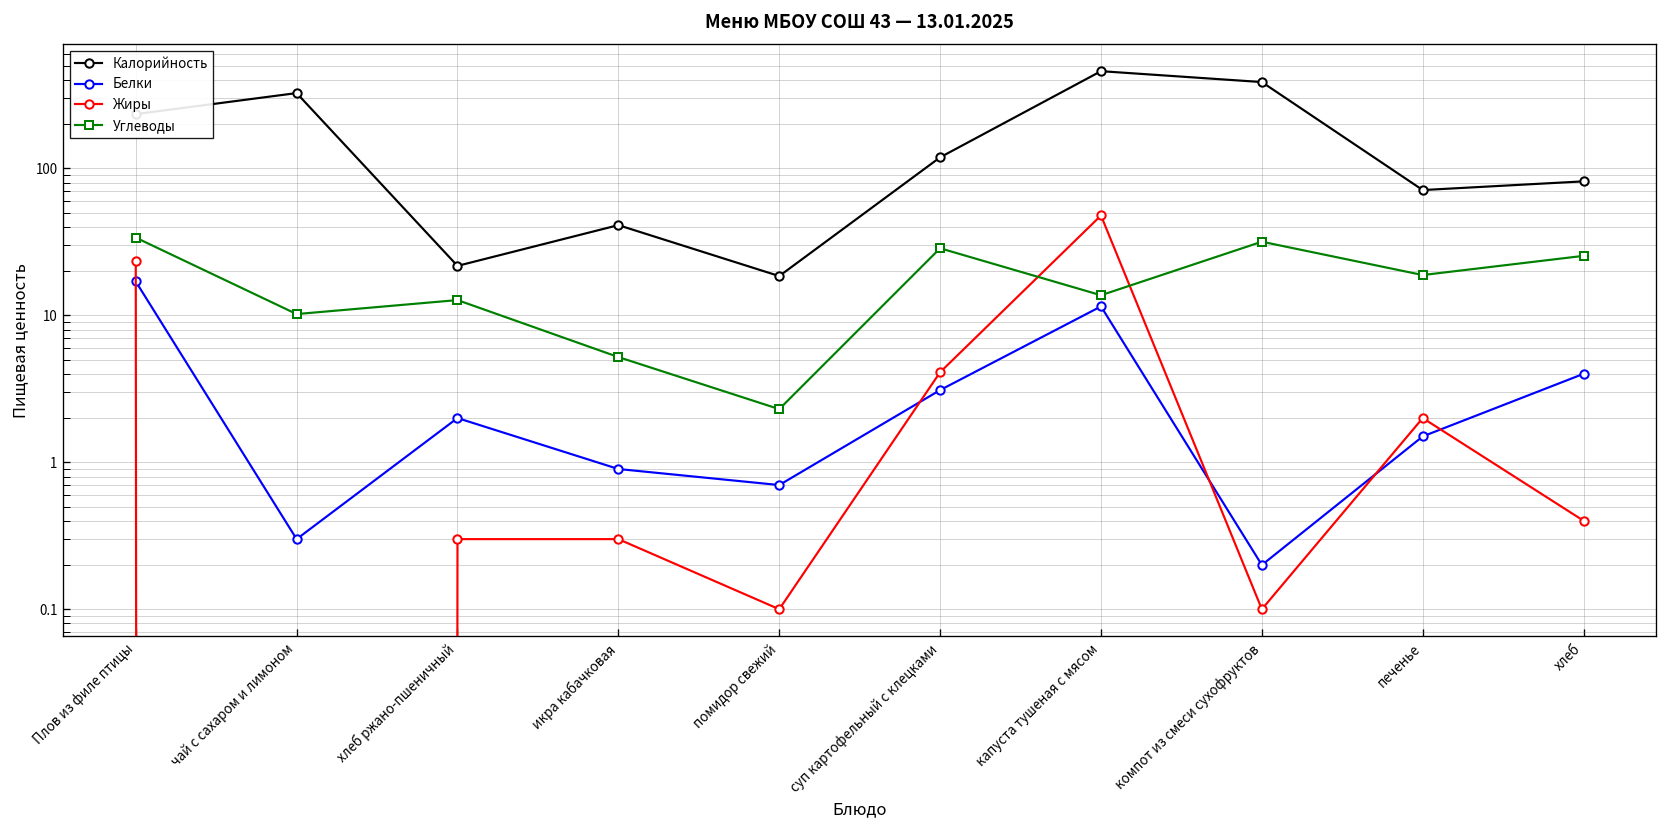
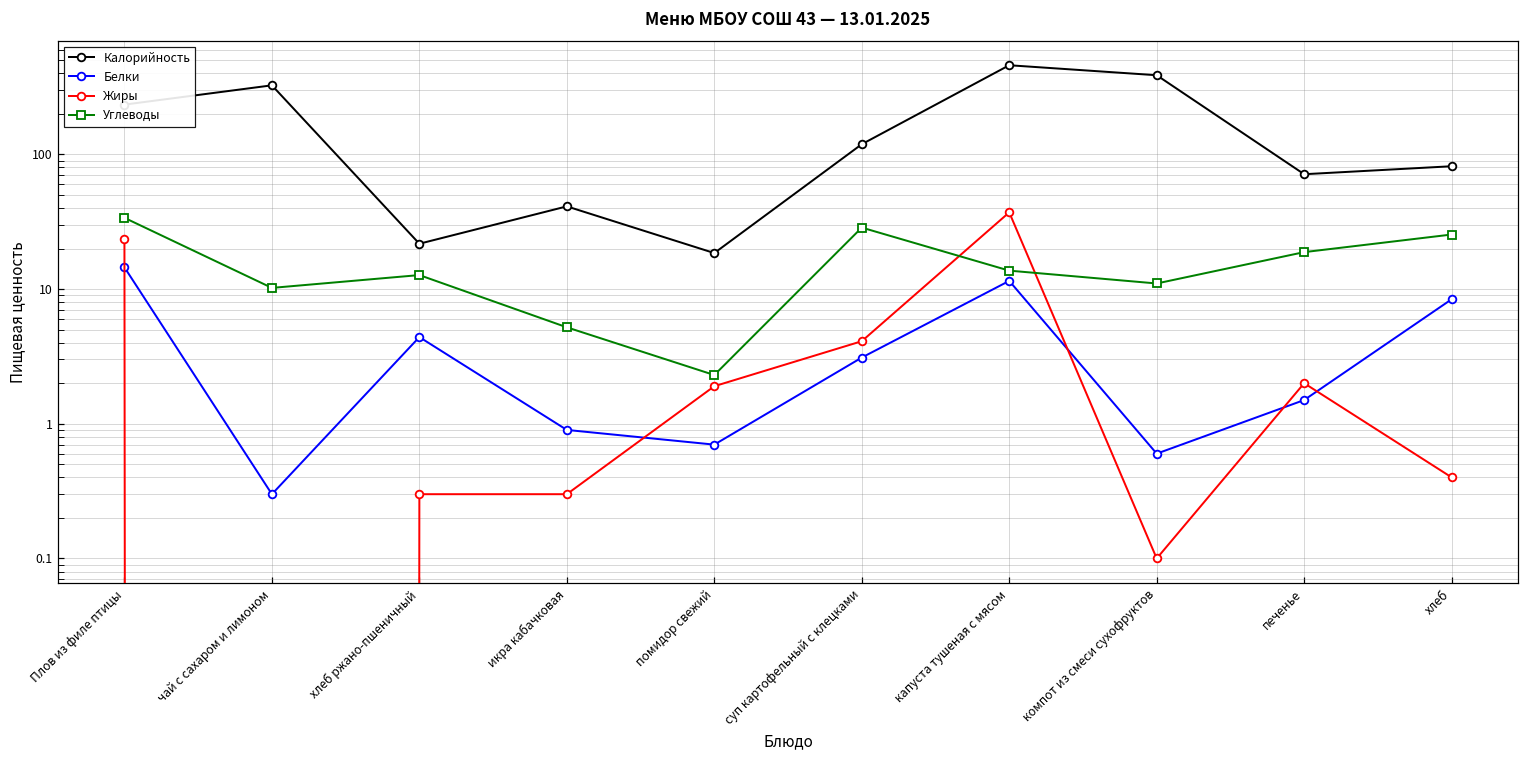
Белки, Плов из филе птицы: 17 -> 15
Белки, хлеб ржано-пшеничный: 2.0 -> 4.4
Жиры, помидор свежий: 0.1 -> 1.9
Жиры, капуста тушеная с мясом: 48 -> 37
Белки, компот из смеси сухофруктов: 0.2 -> 0.6
Углеводы, компот из смеси сухофруктов: 32 -> 11
Белки, хлеб: 4.0 -> 8
